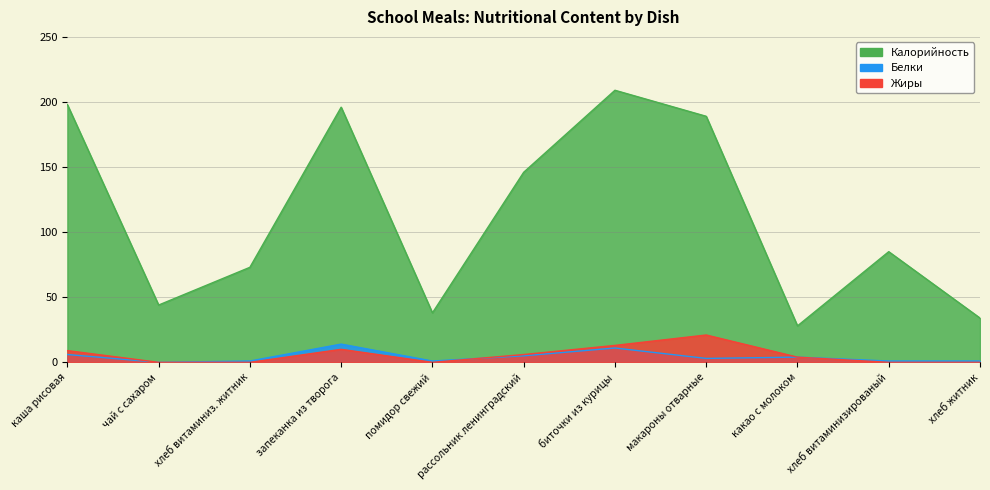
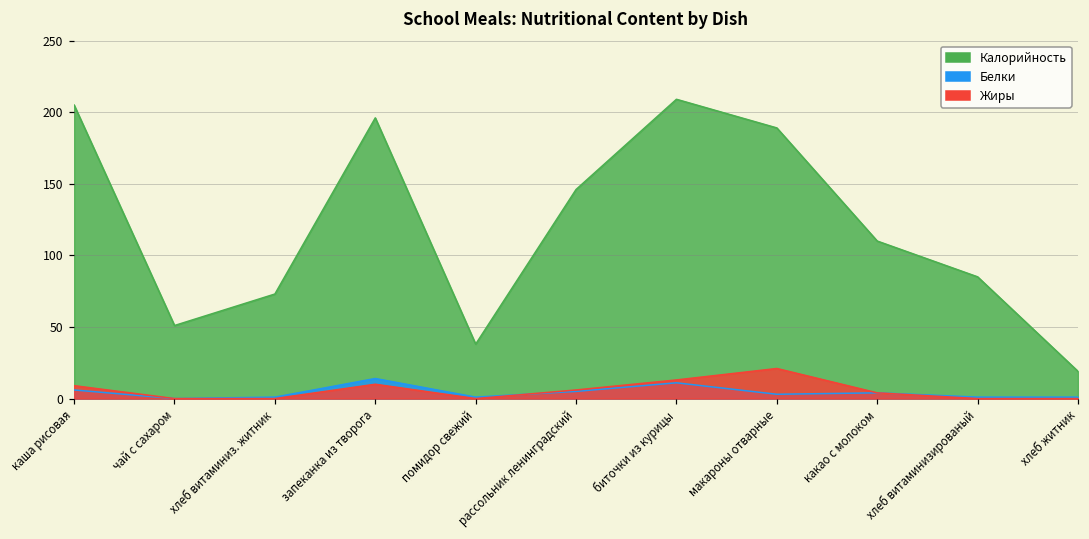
Калорийность, каша рисовая: 198 -> 205
Калорийность, чай с сахаром: 44 -> 51
Калорийность, какао с молоком: 28 -> 110
Калорийность, хлеб житник: 34 -> 19
